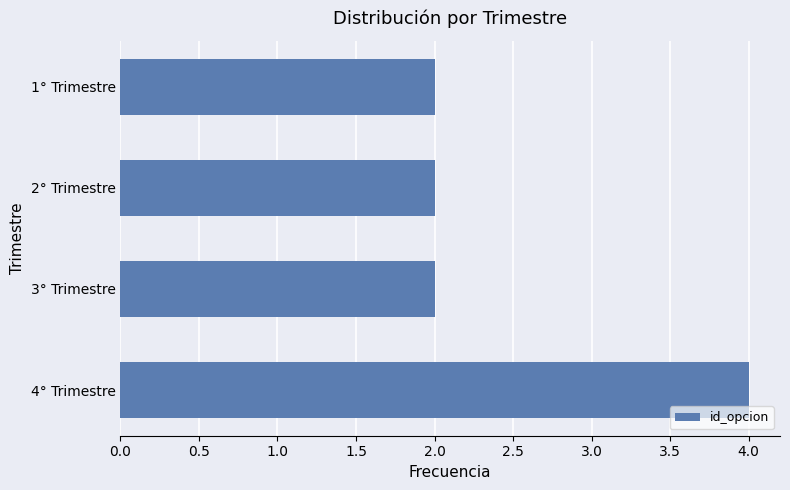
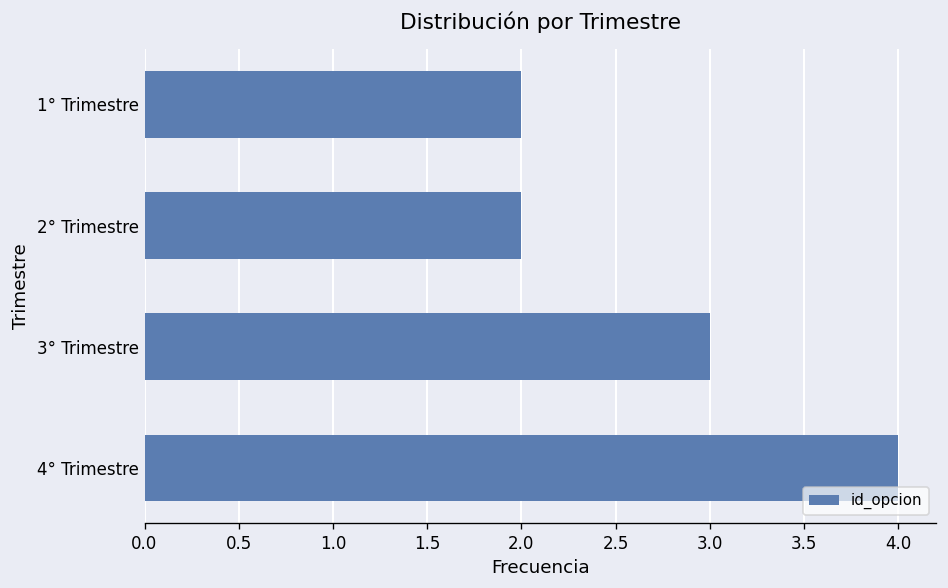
3° Trimestre: 2 -> 3
